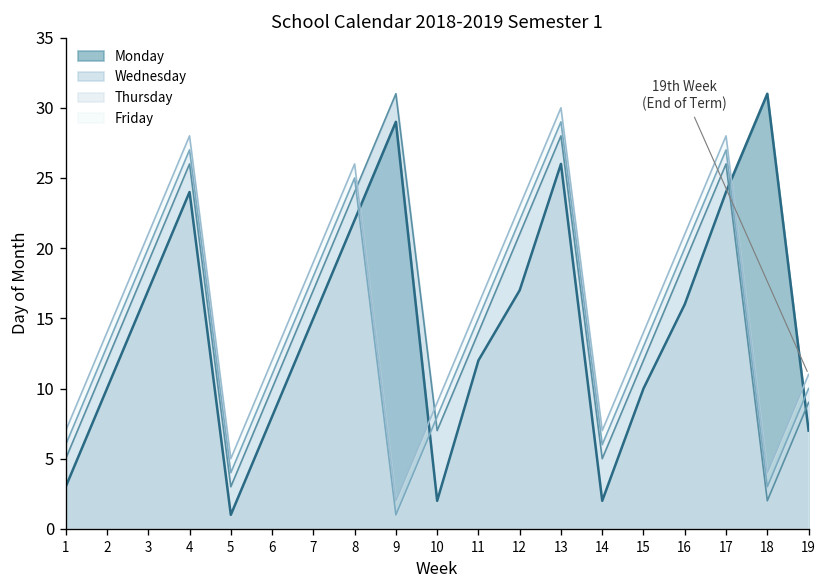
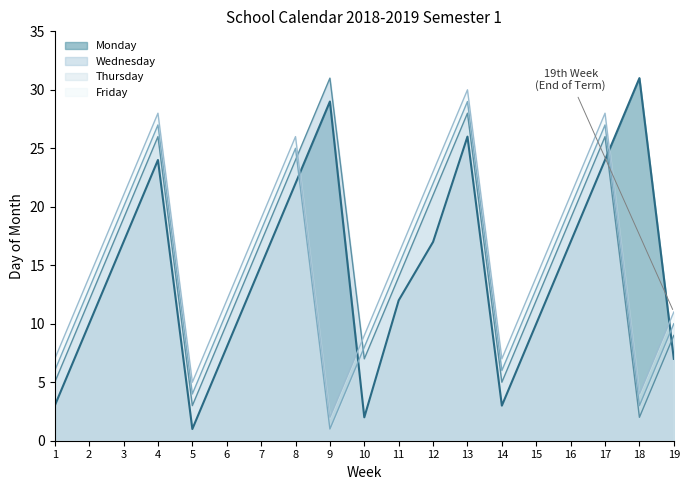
Monday, 14: 2 -> 3
Monday, 16: 16 -> 17
